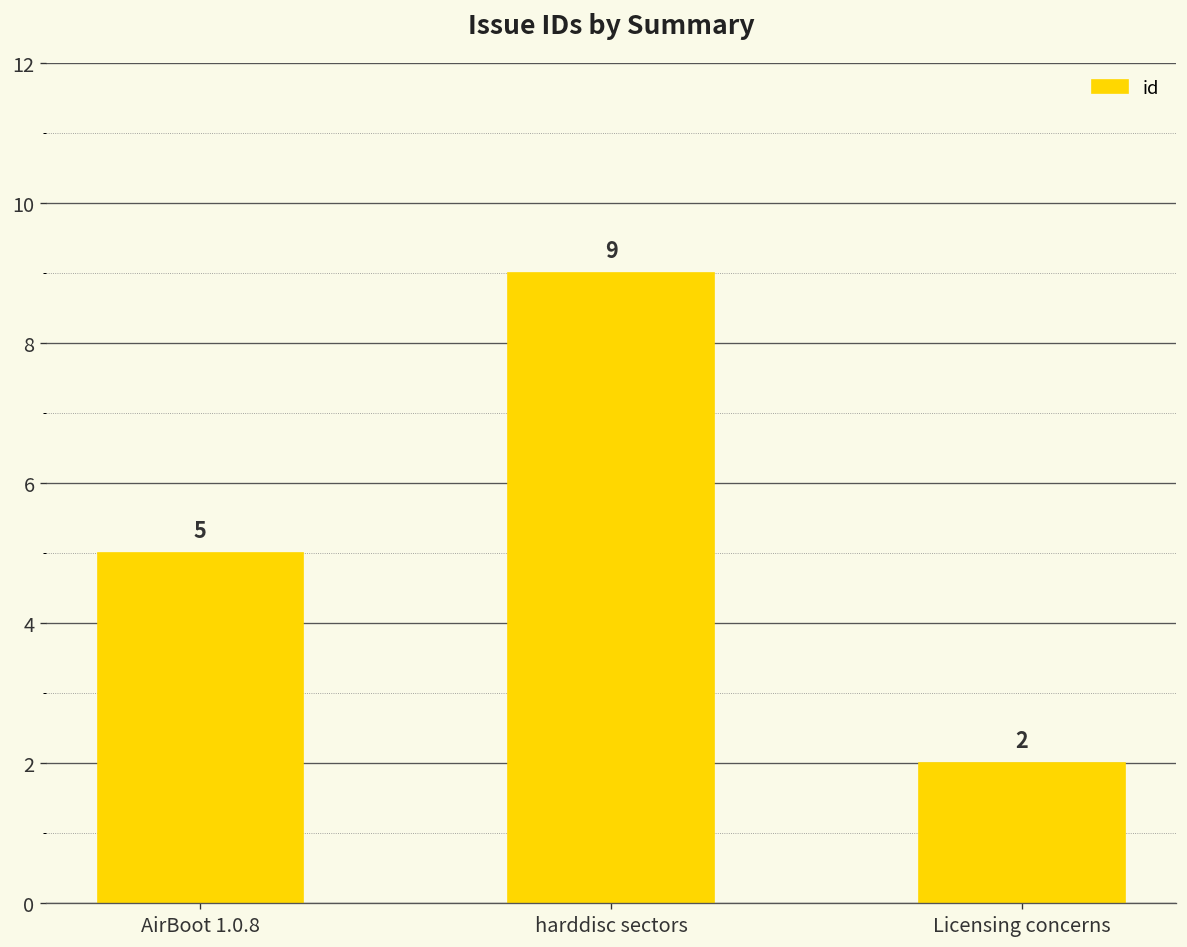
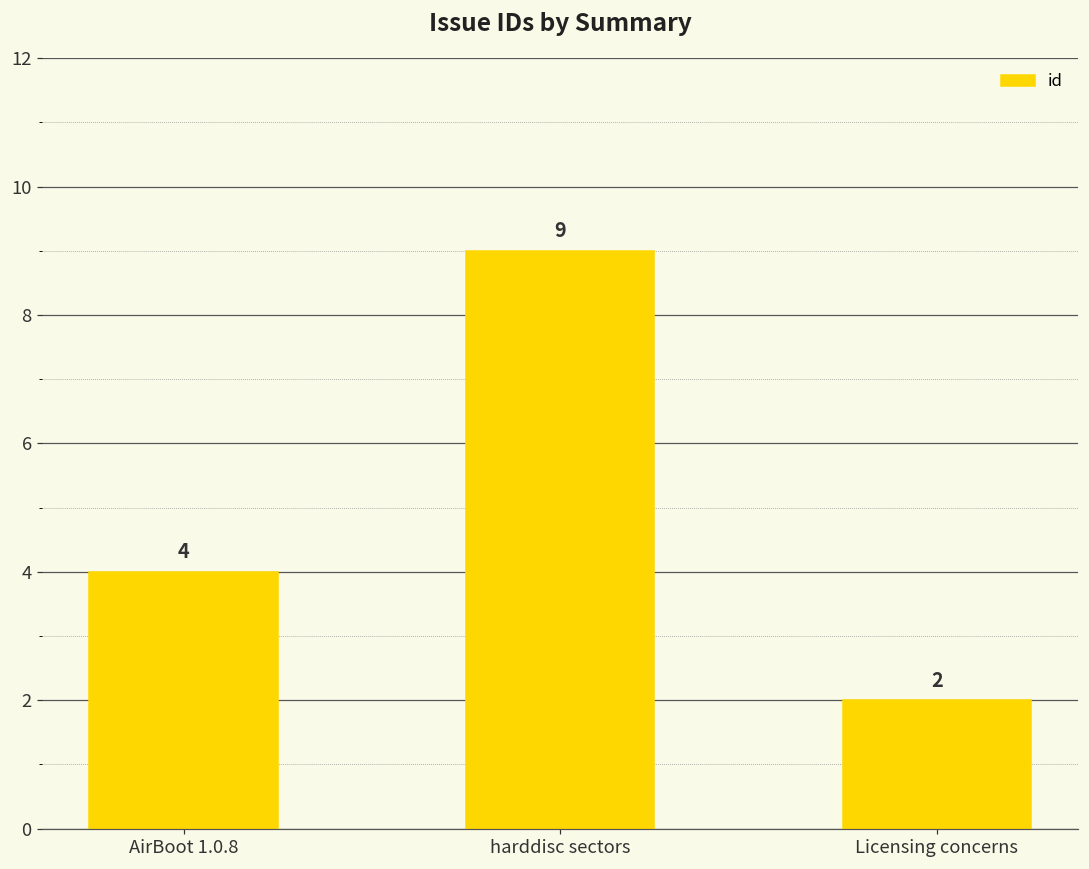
AirBoot 1.0.8: 5 -> 4
